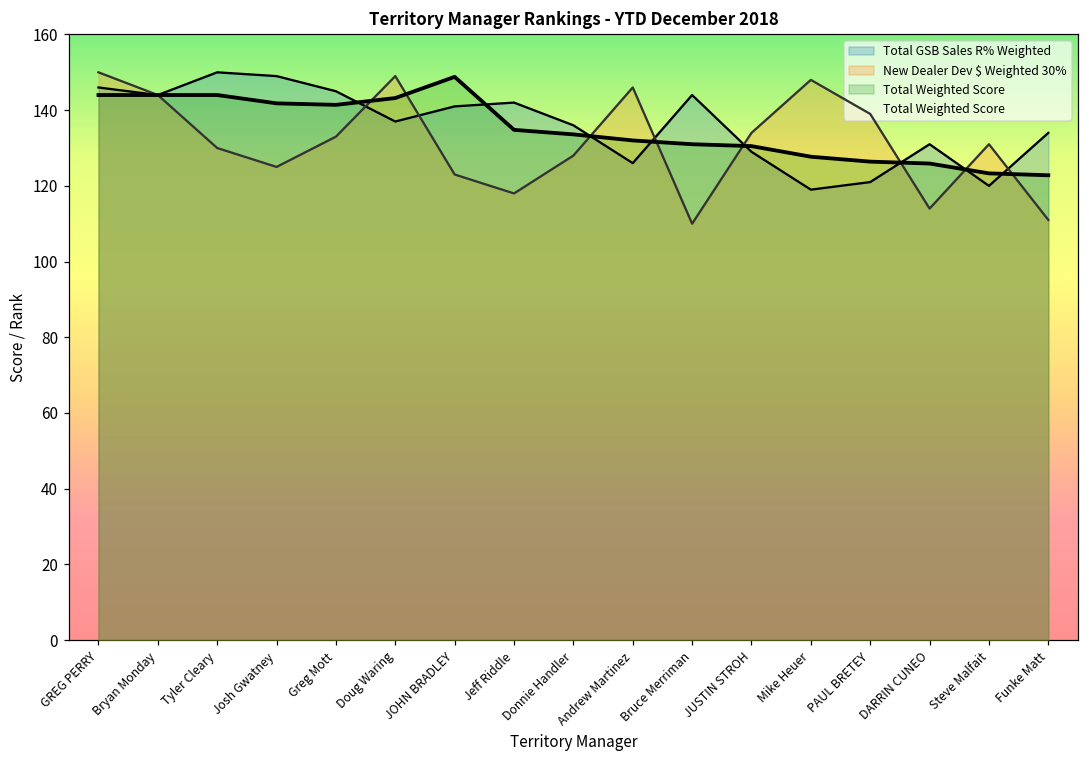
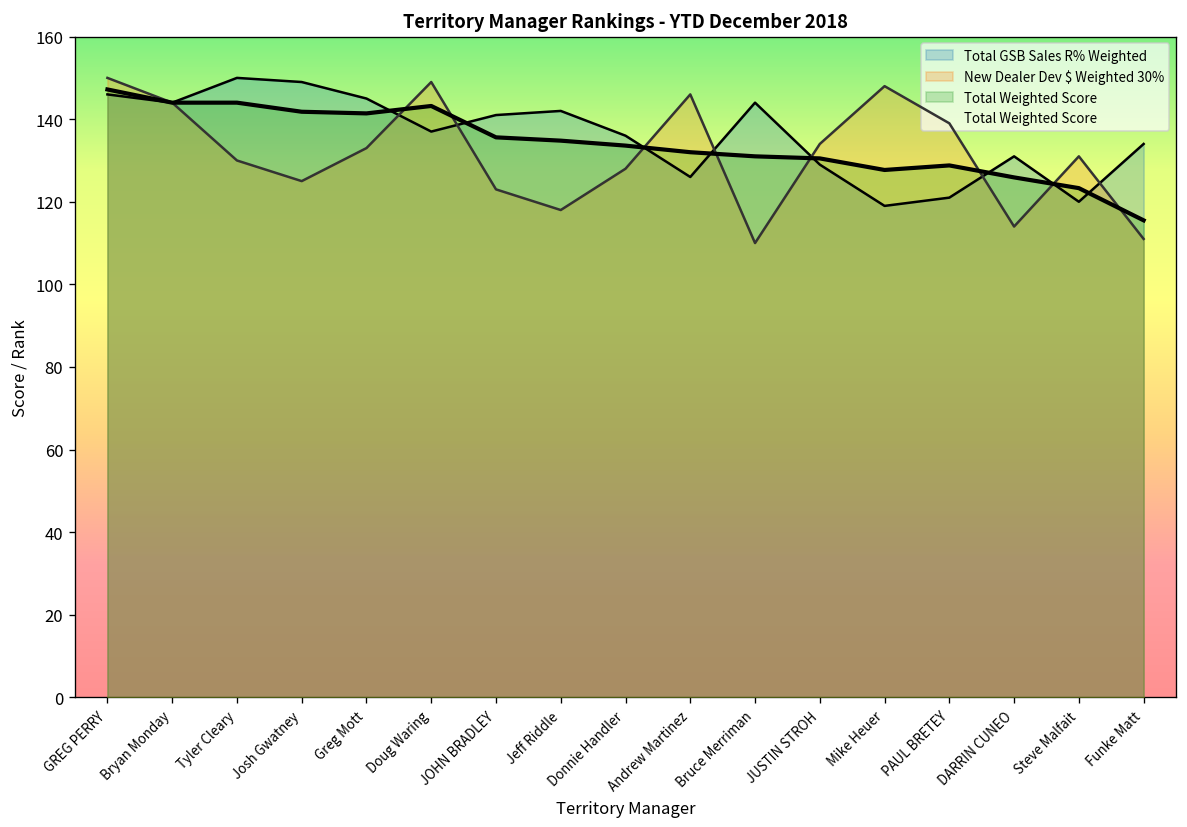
Total Weighted Score, GREG PERRY: 144 -> 147
Total Weighted Score, JOHN BRADLEY: 149 -> 136
Total Weighted Score, PAUL BRETEY: 126 -> 129
Total Weighted Score, Funke Matt: 123 -> 116
